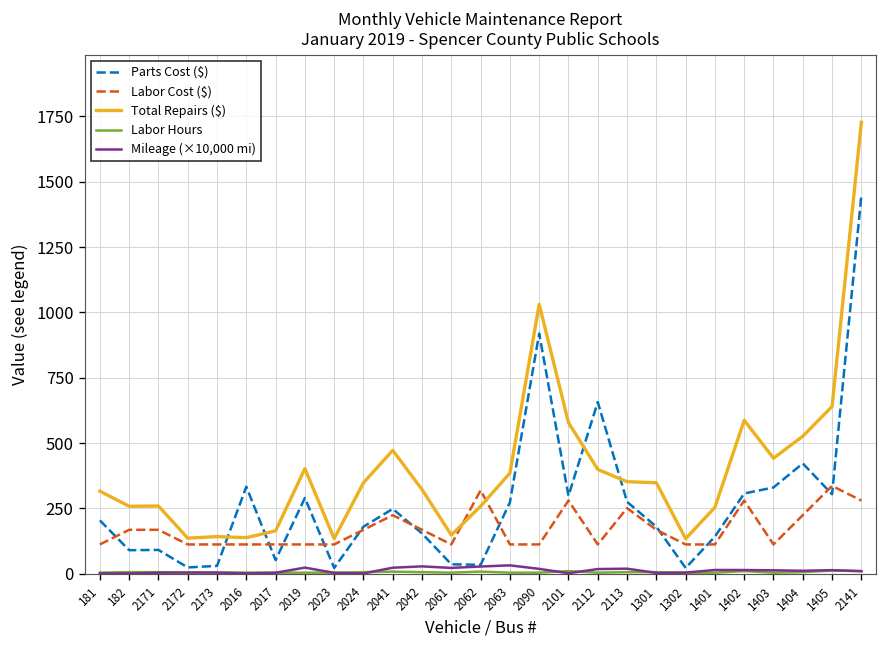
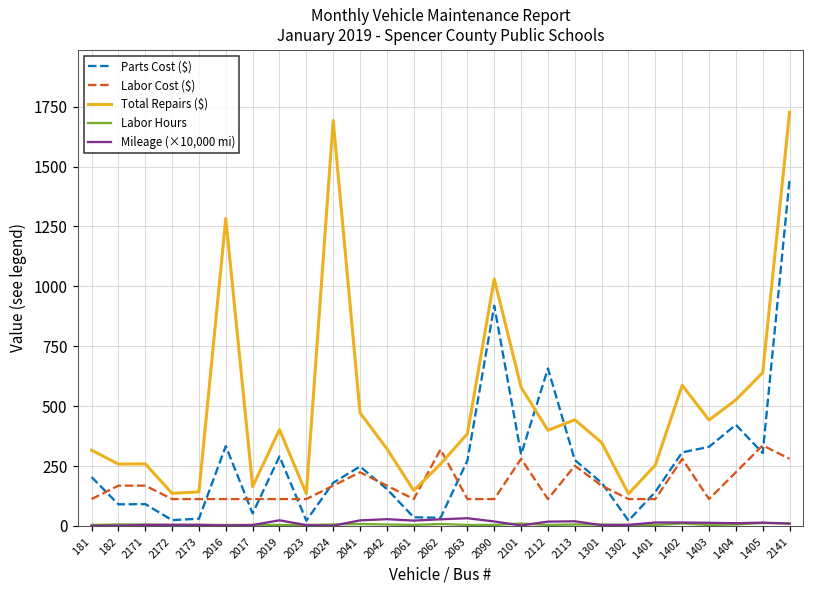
Total Repairs ($), 2016: 140 -> 1280
Total Repairs ($), 2024: 350 -> 1690
Total Repairs ($), 2113: 350 -> 440
